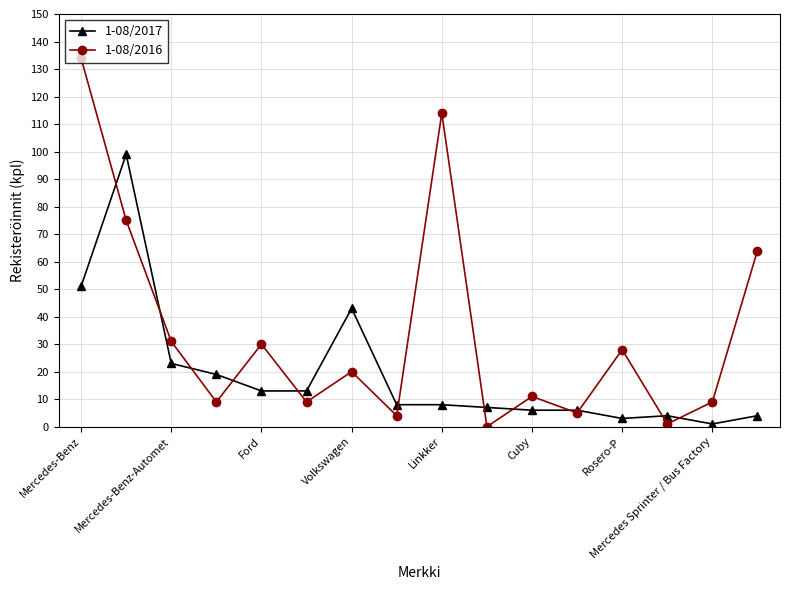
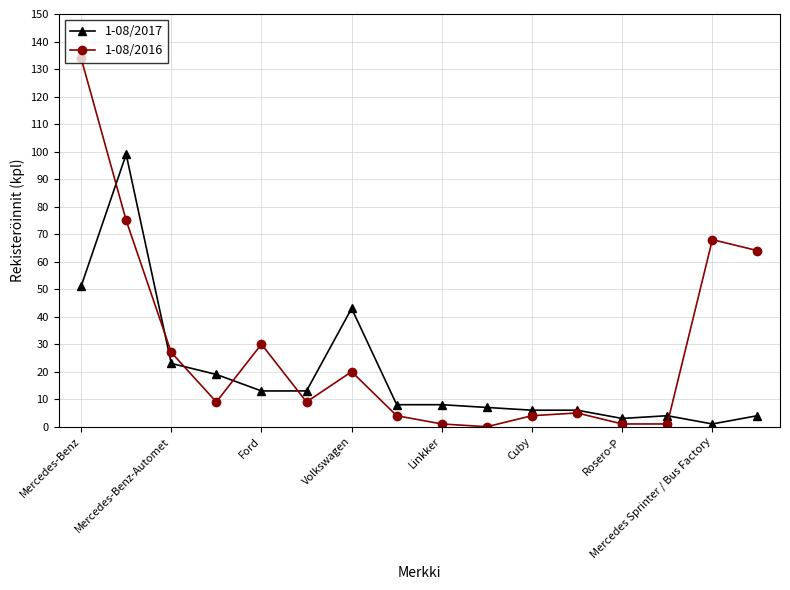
1-08/2016, Mercedes-Benz-Automet: 31 -> 27
1-08/2016, Linkker: 114 -> 1
1-08/2016, Cuby: 11 -> 4
1-08/2016, Rosero-P: 28 -> 1
1-08/2016, Mercedes Sprinter / Bus Factory: 9 -> 68
